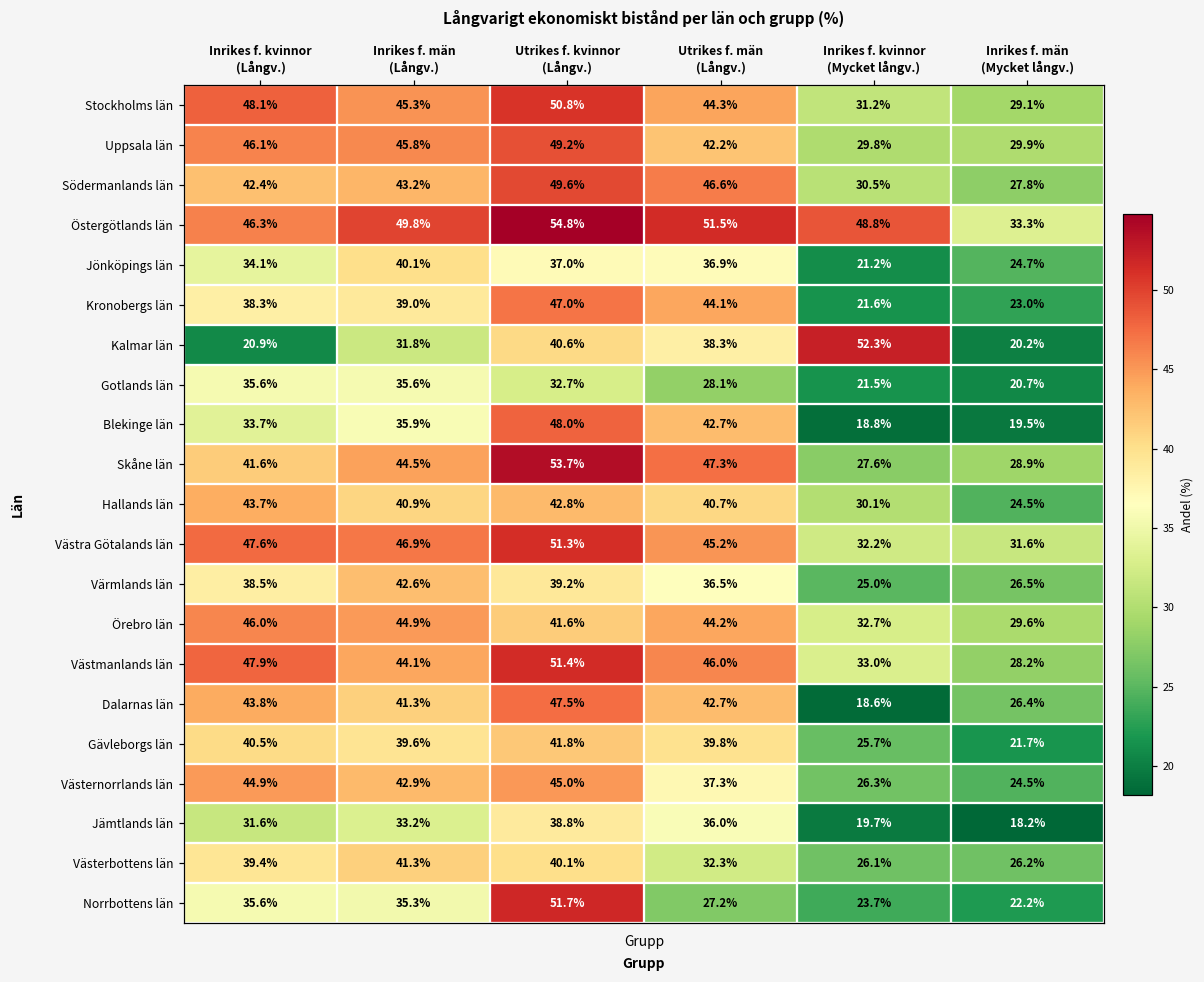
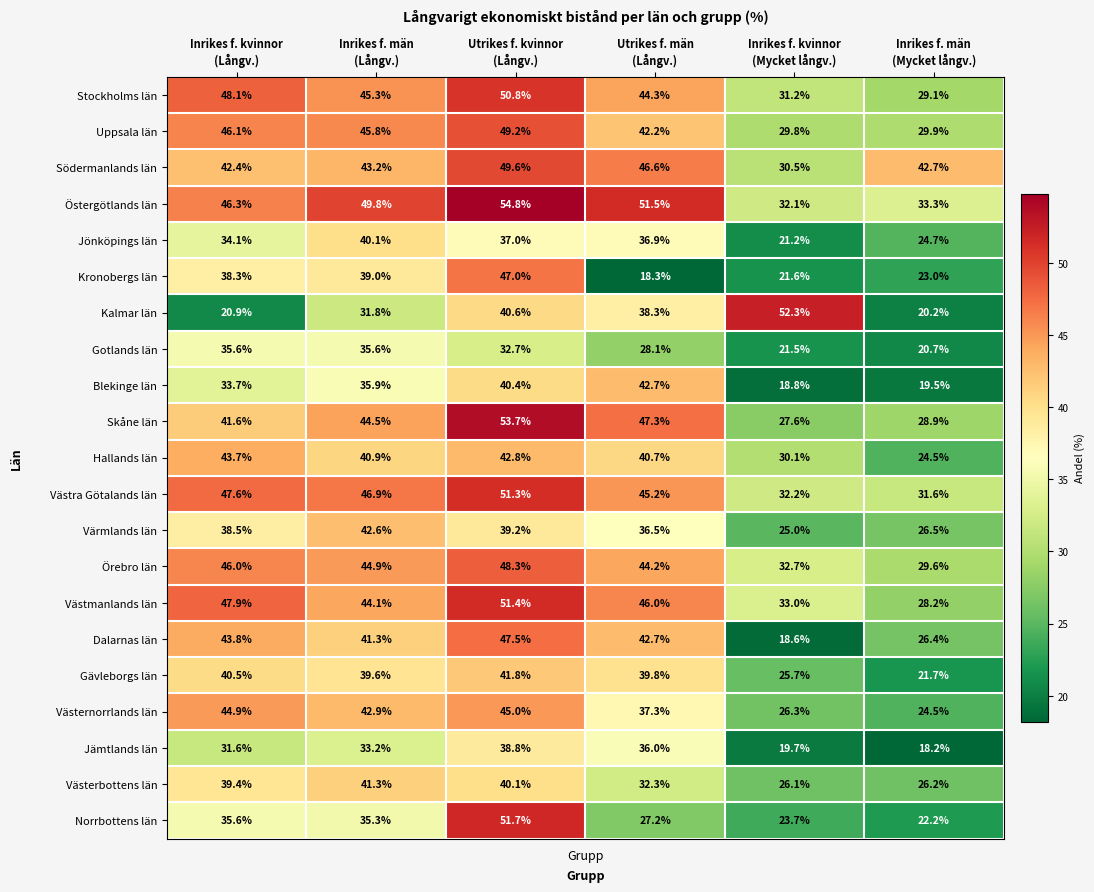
Södermanlands län, Inrikes f. män (Mycket långv.): 27.8% -> 42.7%
Östergötlands län, Inrikes f. kvinnor (Mycket långv.): 48.8% -> 32.1%
Kronobergs län, Utrikes f. män (Långv.): 44.1% -> 18.3%
Blekinge län, Utrikes f. kvinnor (Långv.): 48.0% -> 40.4%
Örebro län, Utrikes f. kvinnor (Långv.): 41.6% -> 48.3%
